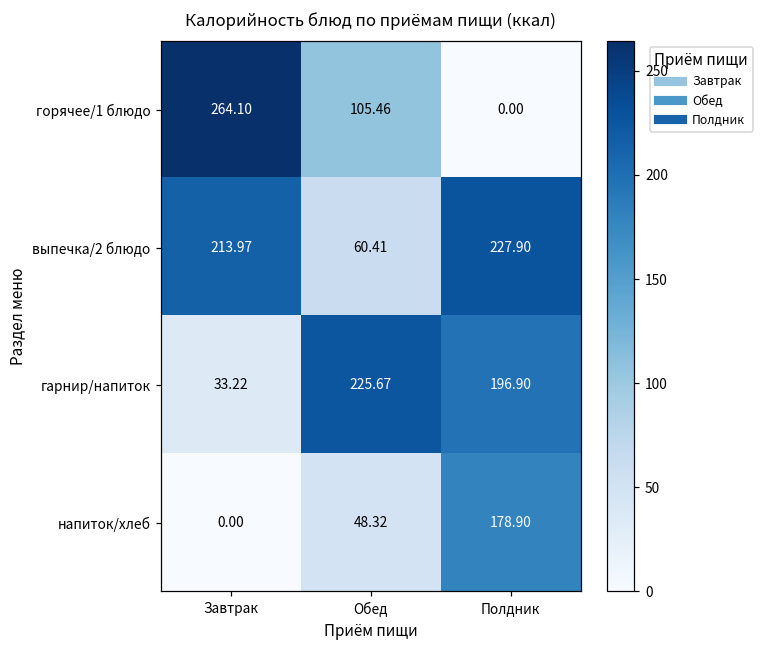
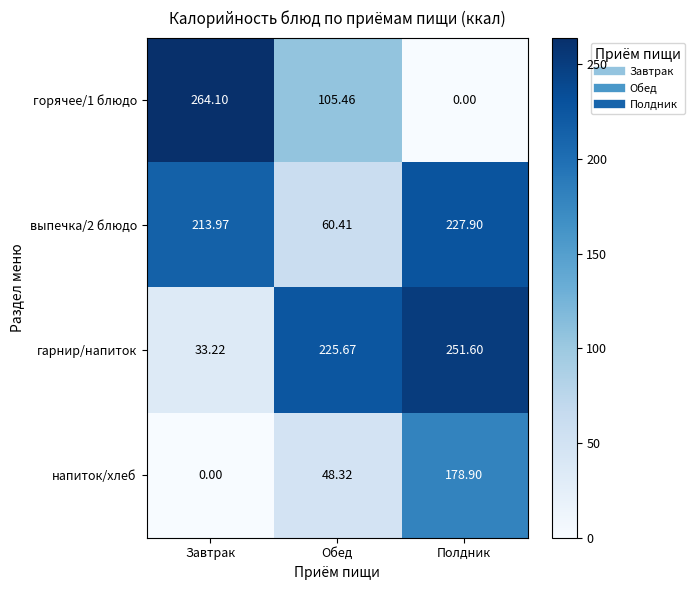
гарнир/напиток, Полдник: 196.90 -> 251.60
